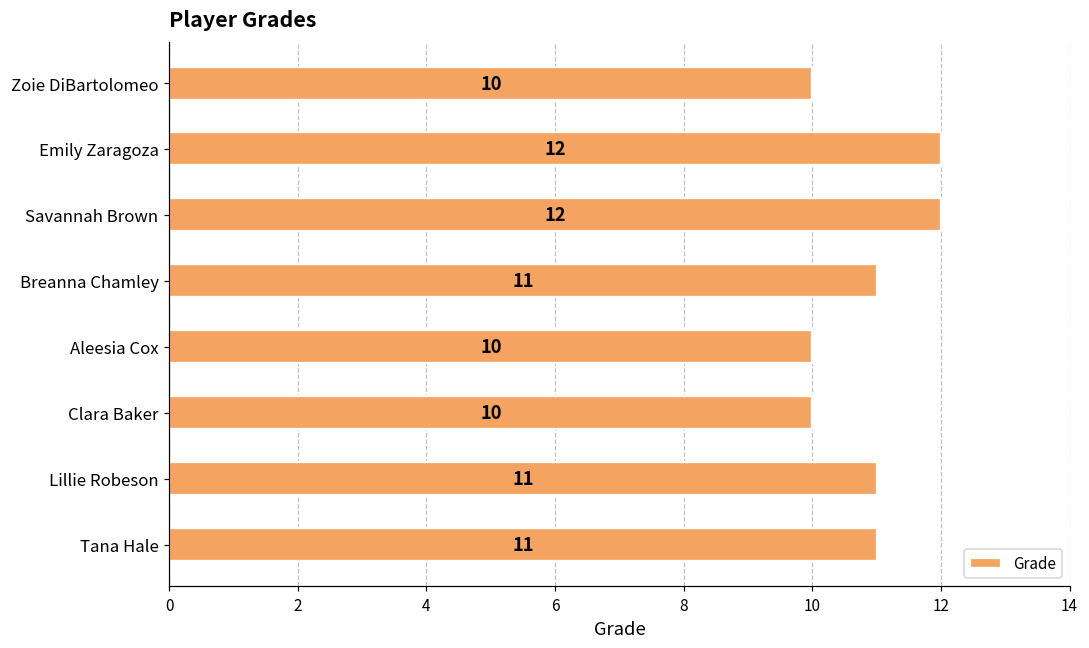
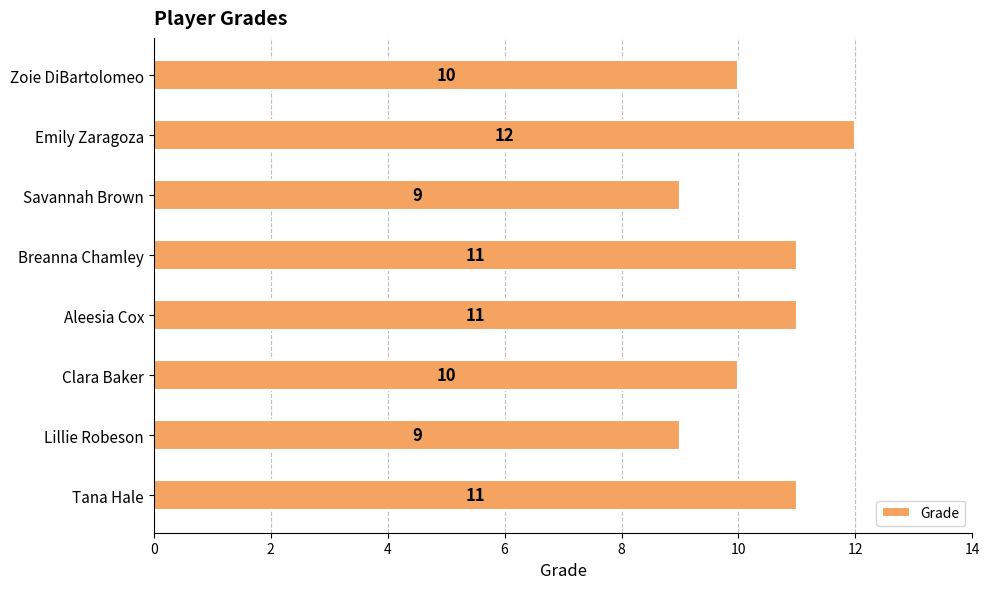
Savannah Brown: 12 -> 9
Aleesia Cox: 10 -> 11
Lillie Robeson: 11 -> 9
